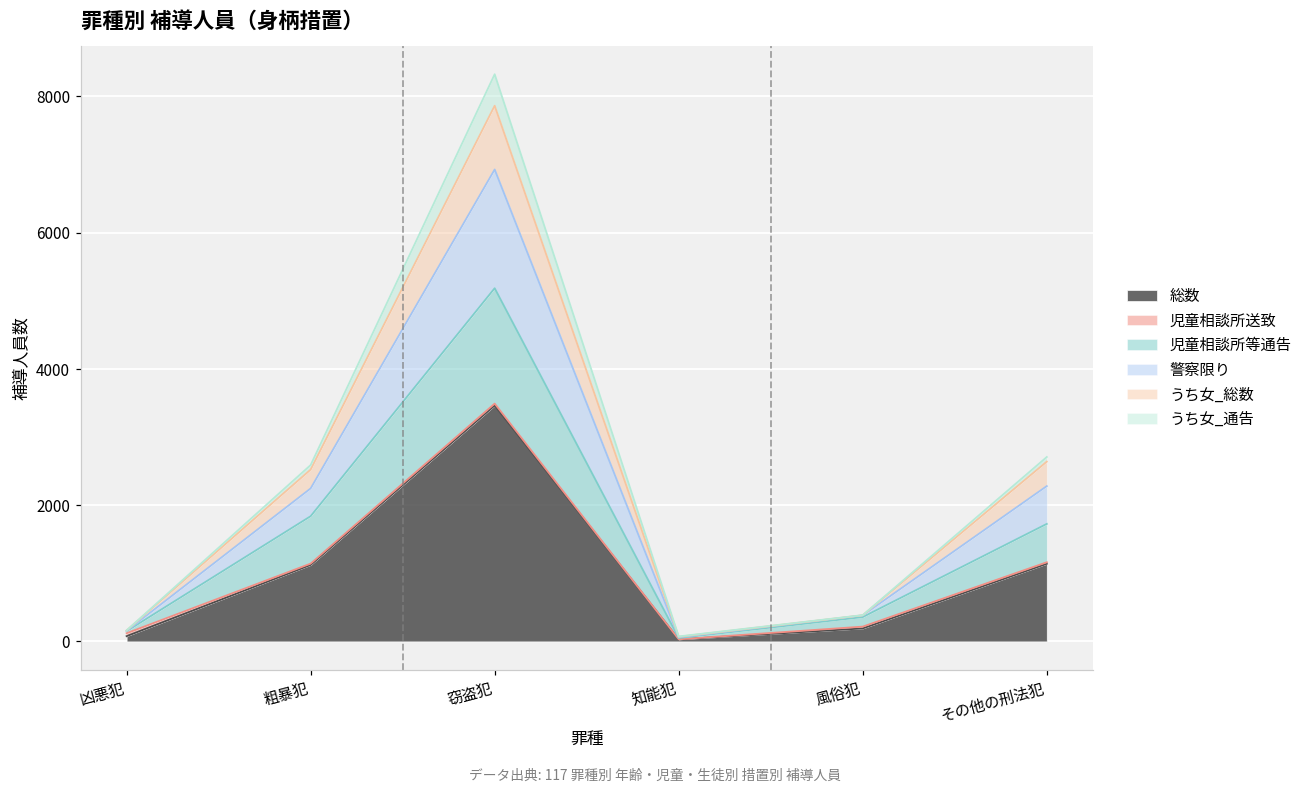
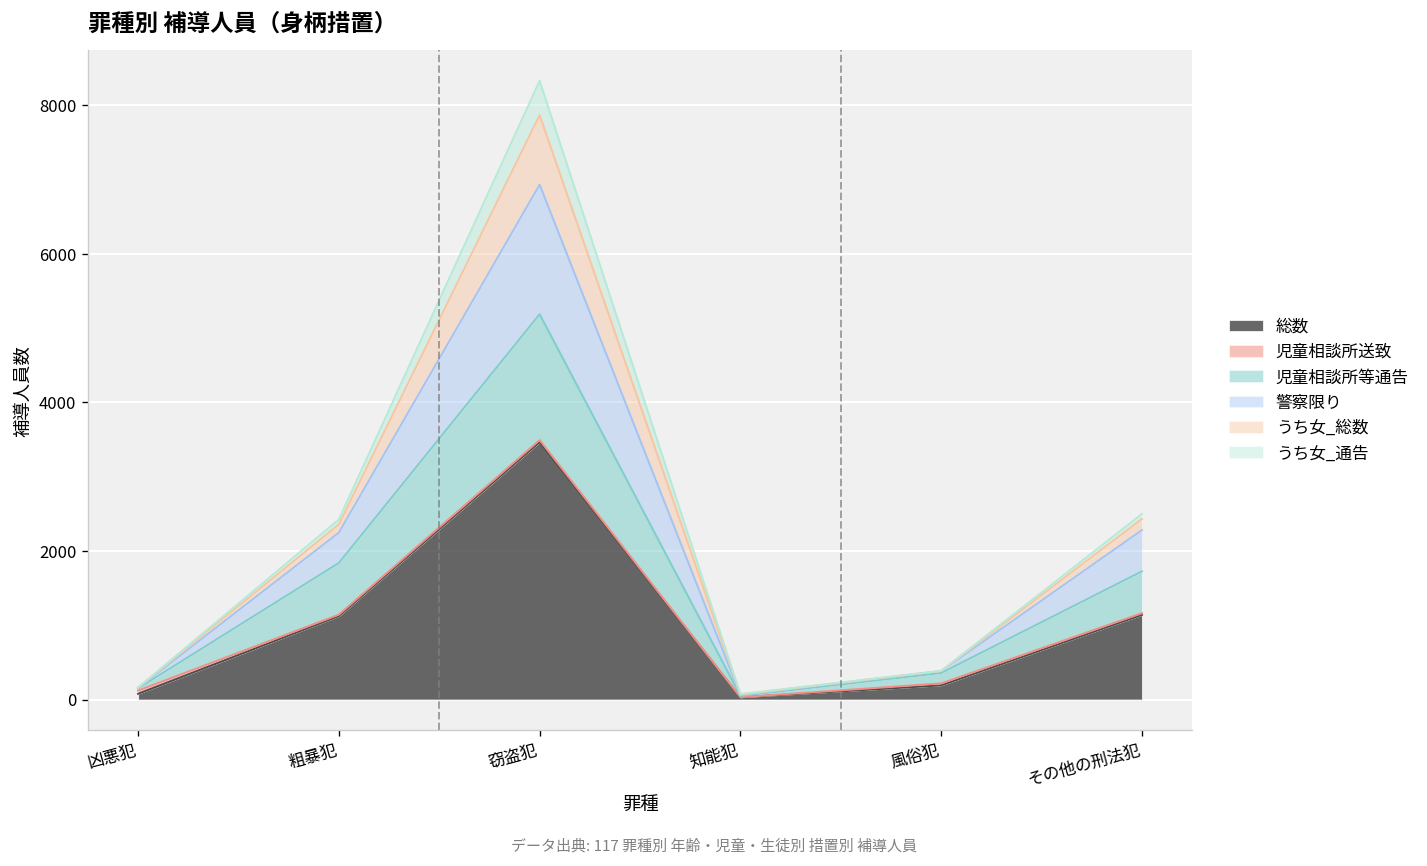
うち女_総数, 粗暴犯: 300 -> 100
うち女_総数, その他の刑法犯: 400 -> 100
